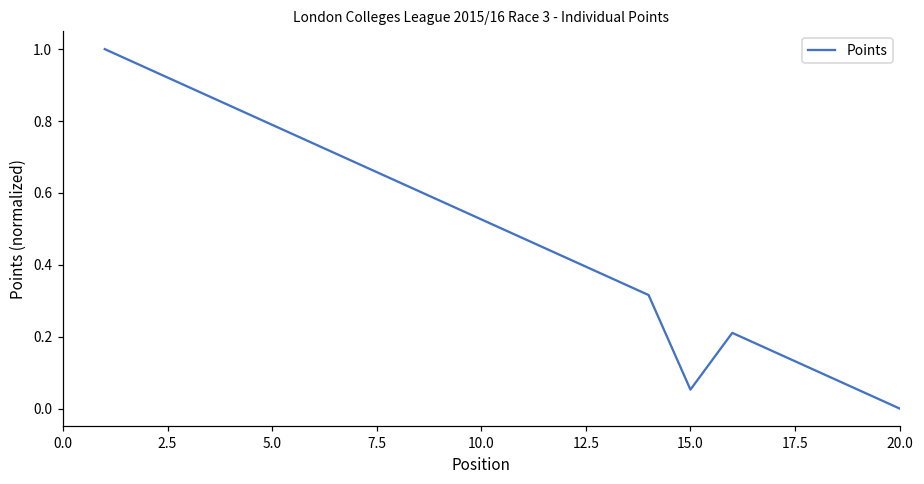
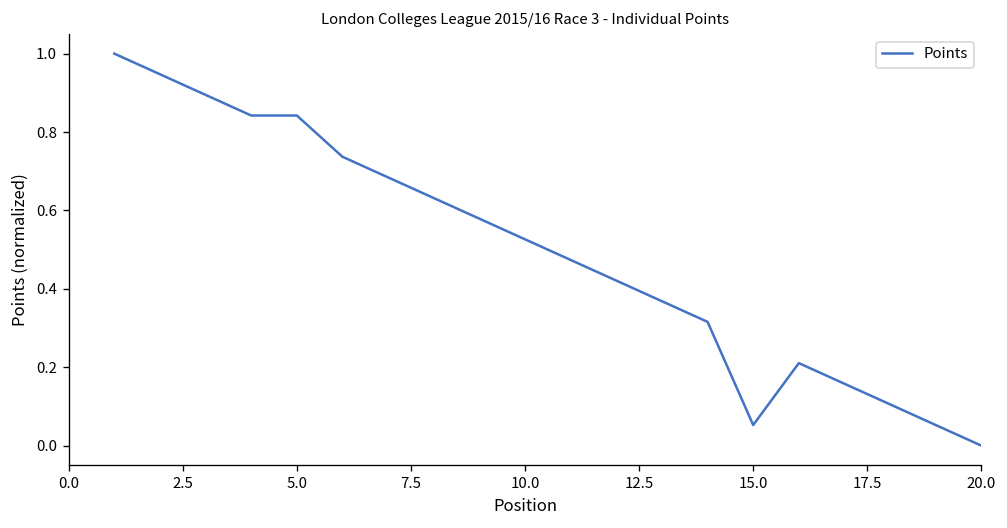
5.0: 0.79 -> 0.84
